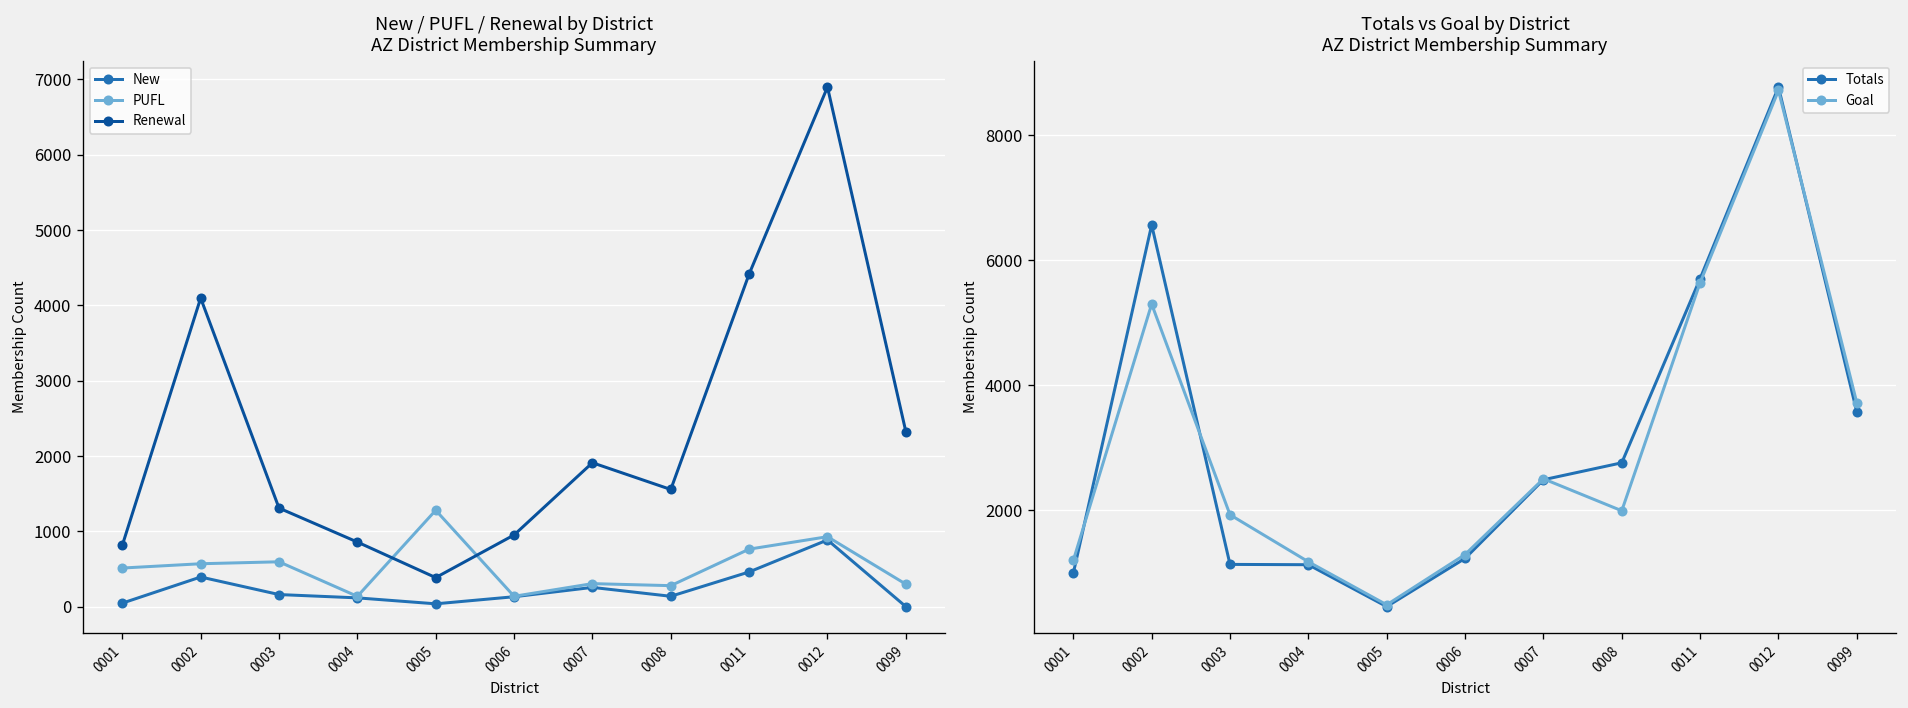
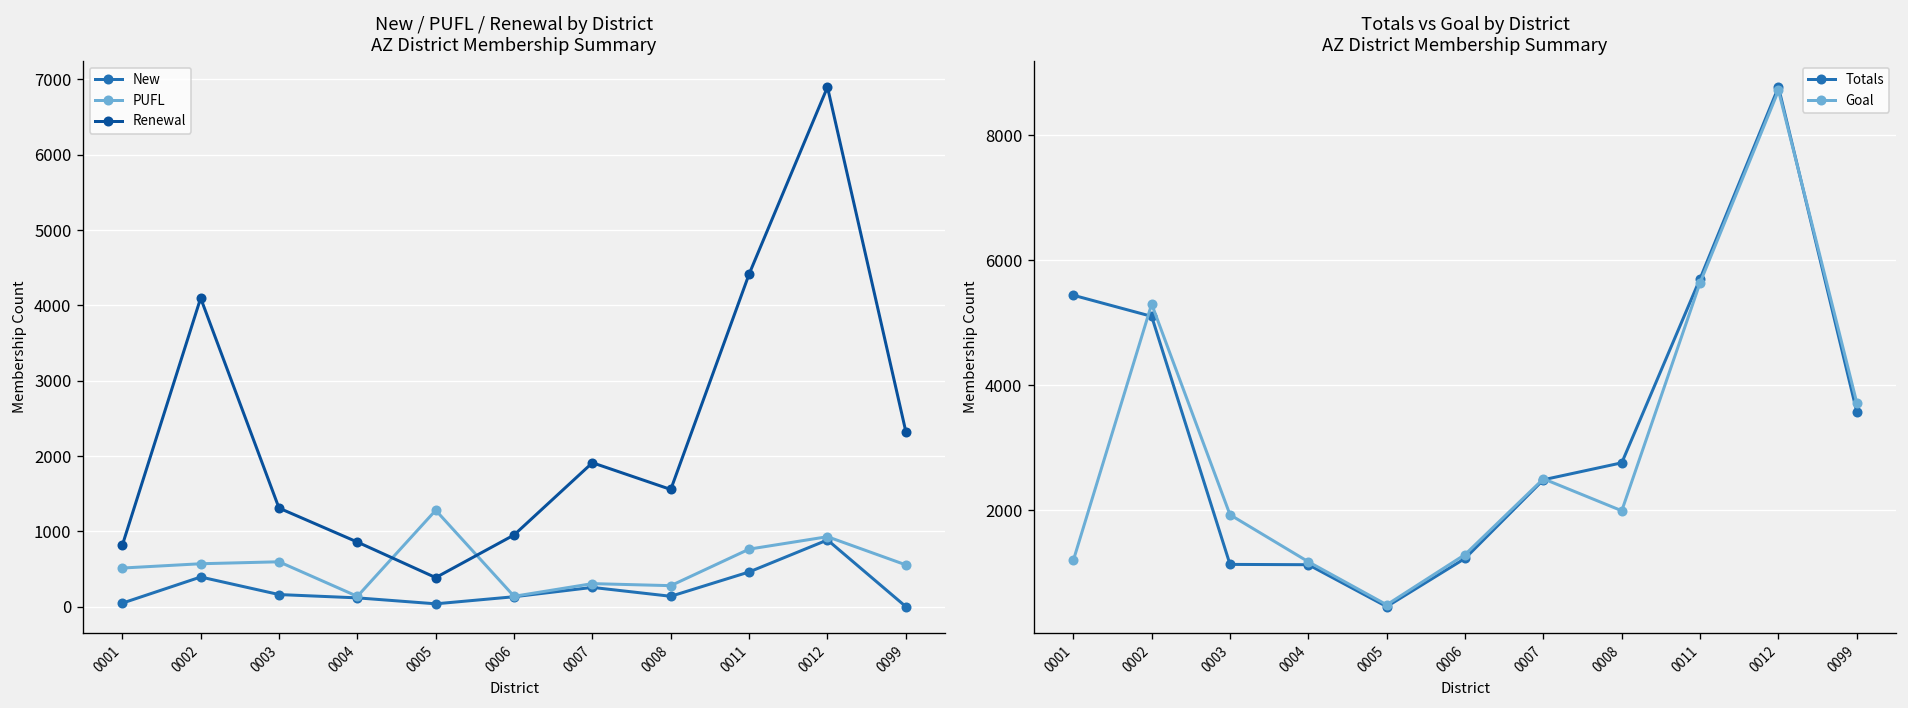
New / PUFL / Renewal by District AZ District Membership Summary, PUFL, 0099: 300 -> 600
Totals vs Goal by District AZ District Membership Summary, Totals, 0001: 1000 -> 5400
Totals vs Goal by District AZ District Membership Summary, Totals, 0002: 6600 -> 5100
